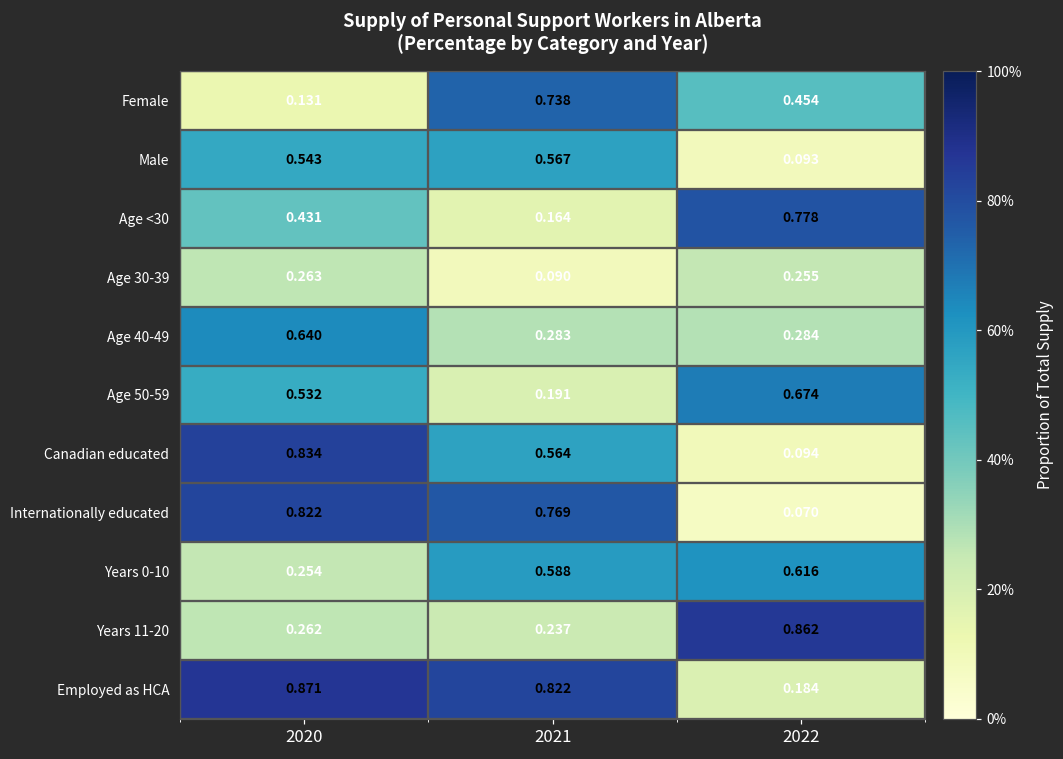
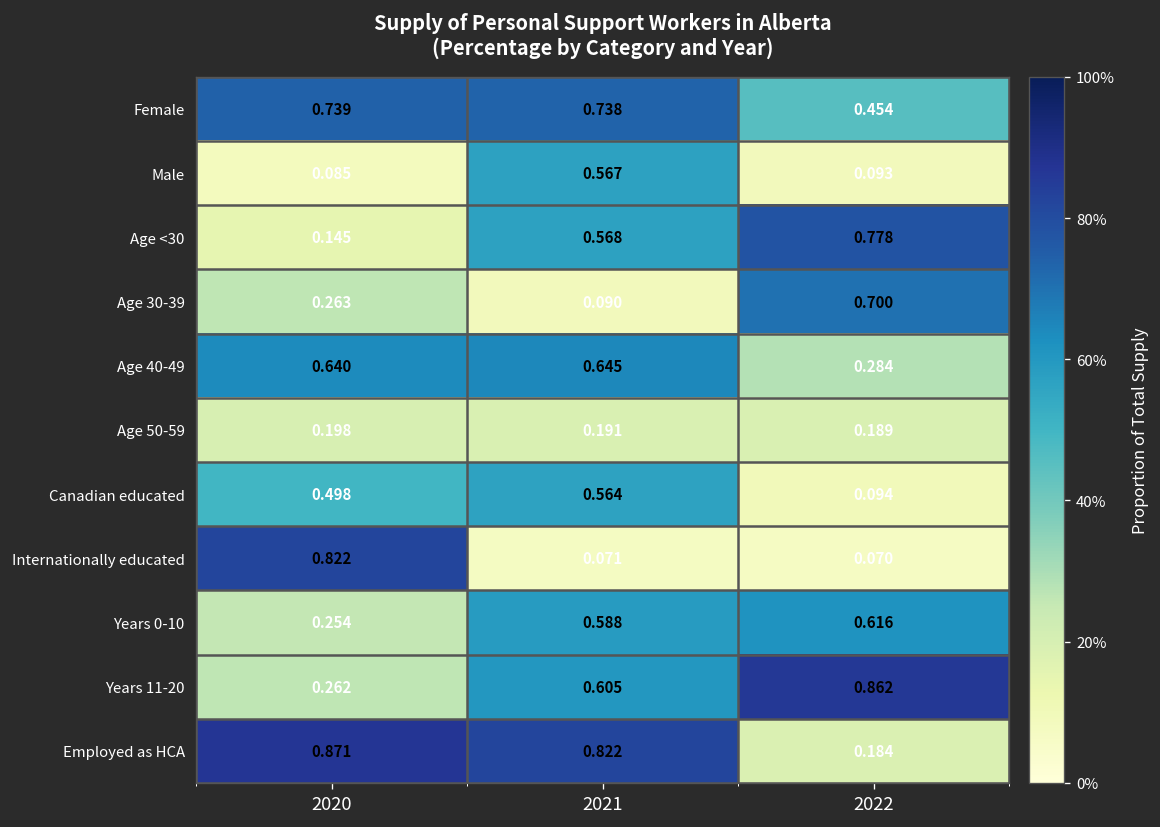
Female, 2020: 0.131 -> 0.739
Male, 2020: 0.543 -> 0.085
Age <30, 2020: 0.431 -> 0.145
Age <30, 2021: 0.164 -> 0.568
Age 30-39, 2022: 0.255 -> 0.700
Age 40-49, 2021: 0.283 -> 0.645
Age 50-59, 2020: 0.532 -> 0.198
Age 50-59, 2022: 0.674 -> 0.189
Canadian educated, 2020: 0.834 -> 0.498
Internationally educated, 2021: 0.769 -> 0.071
Years 11-20, 2021: 0.237 -> 0.605
